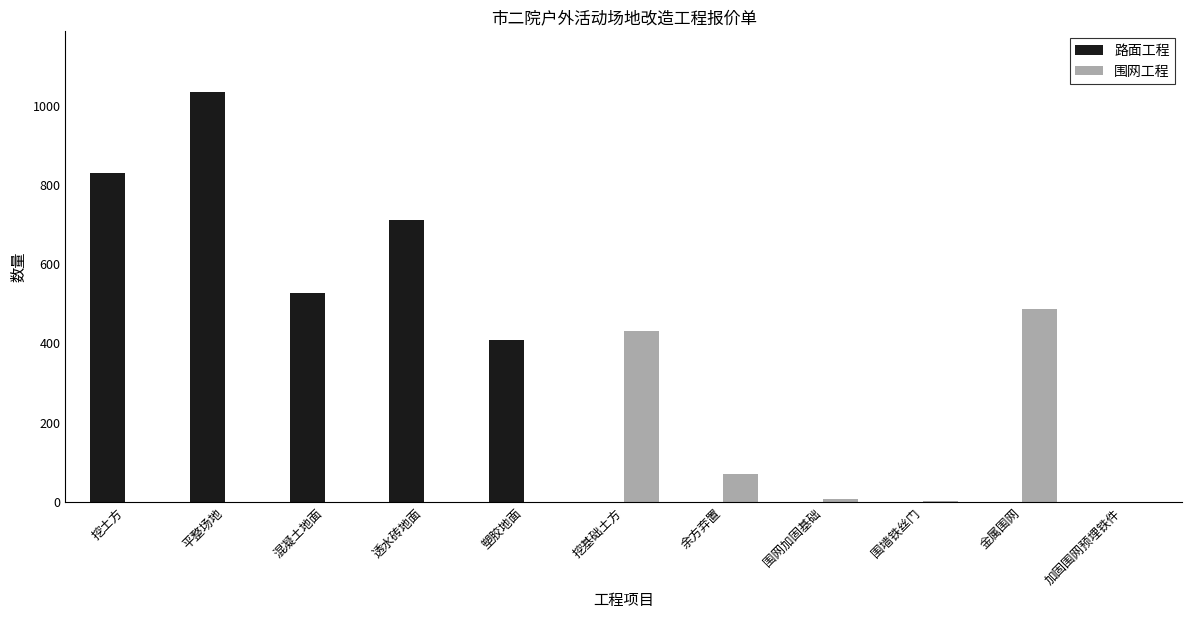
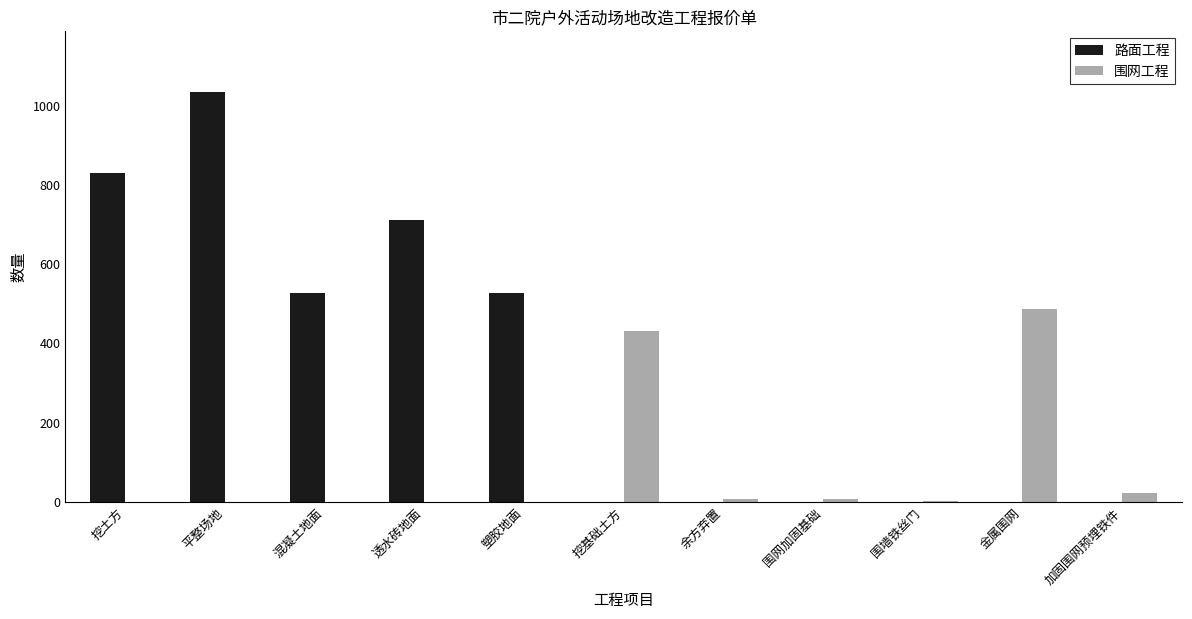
路面工程, 塑胶地面: 410 -> 530
围网工程, 余方弃置: 70 -> 10
围网工程, 加固围网预埋铁件: 0 -> 20
